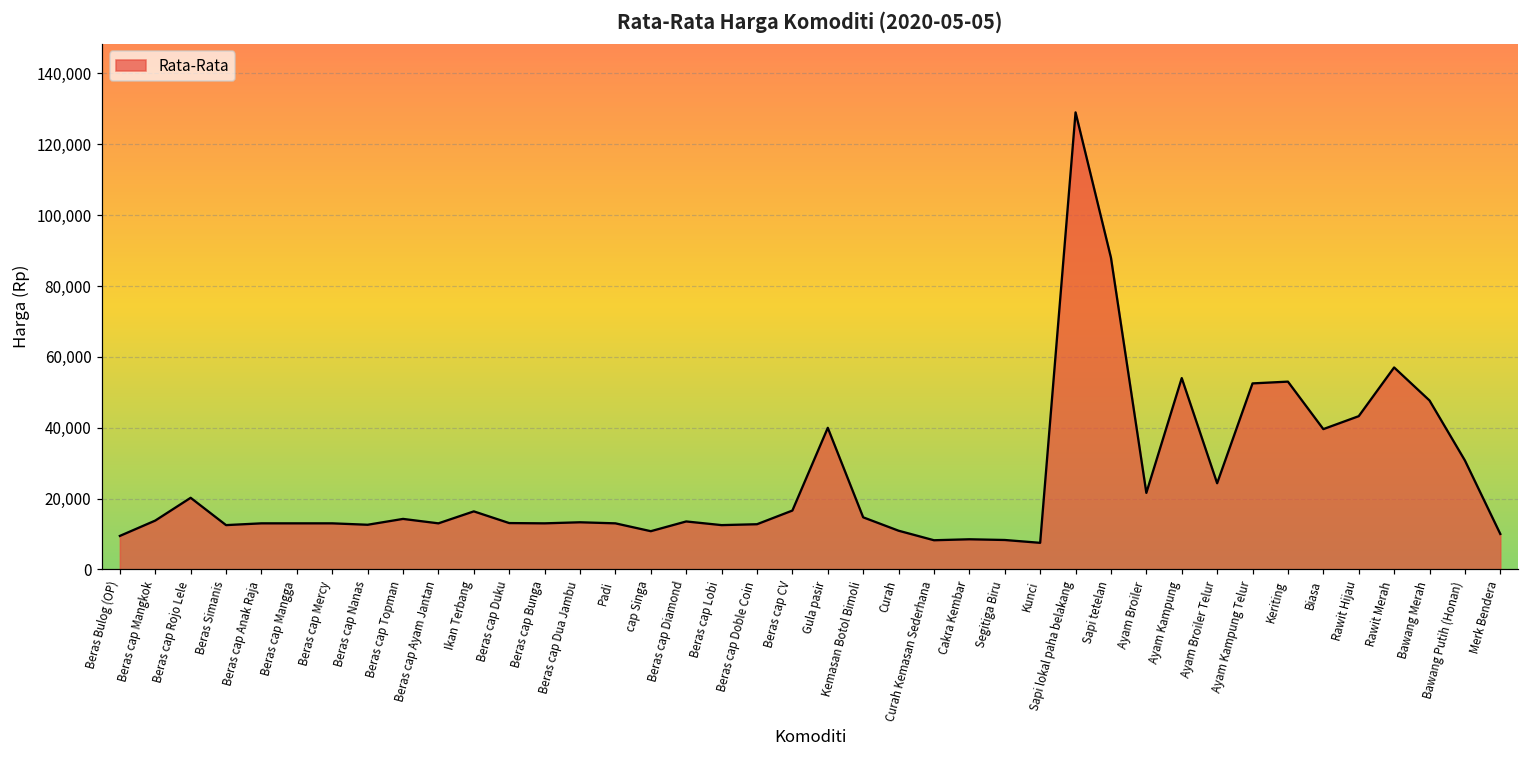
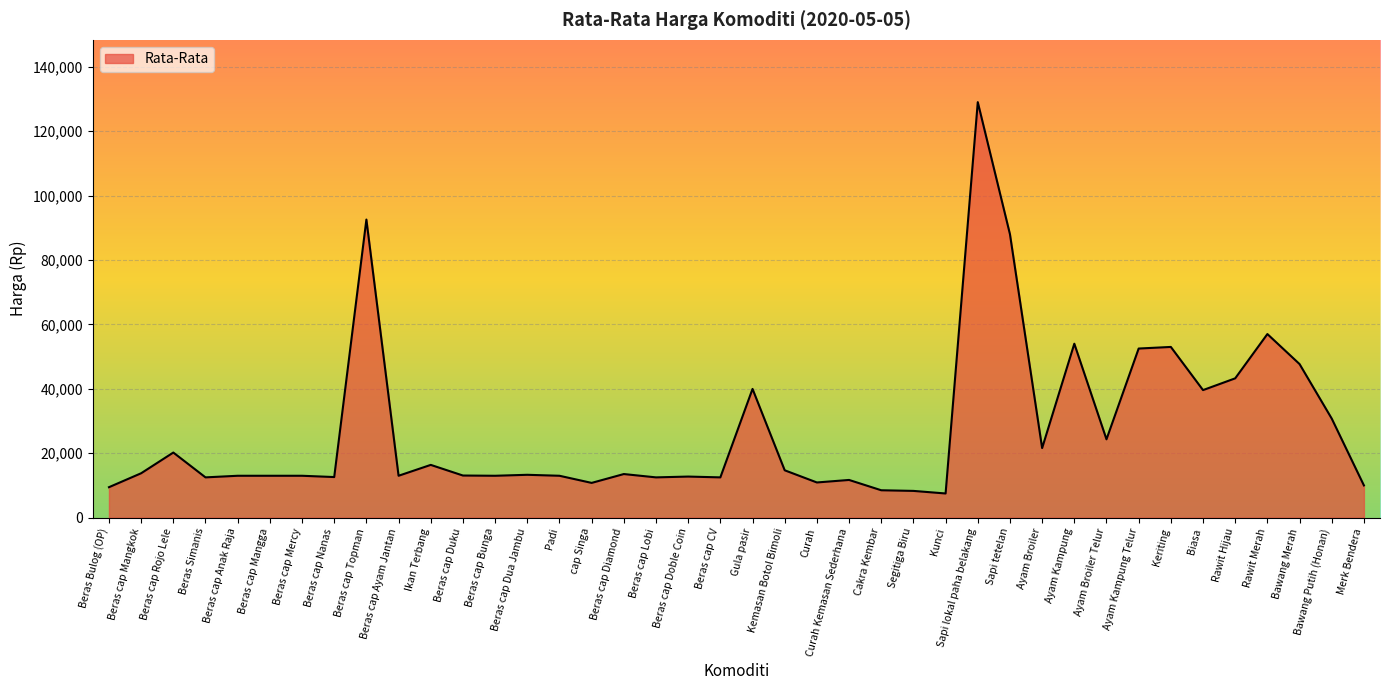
Beras cap Topman: 14,000 -> 93,000
Beras cap CV: 17,000 -> 13,000
Curah Kemasan Sederhana: 8,000 -> 12,000
